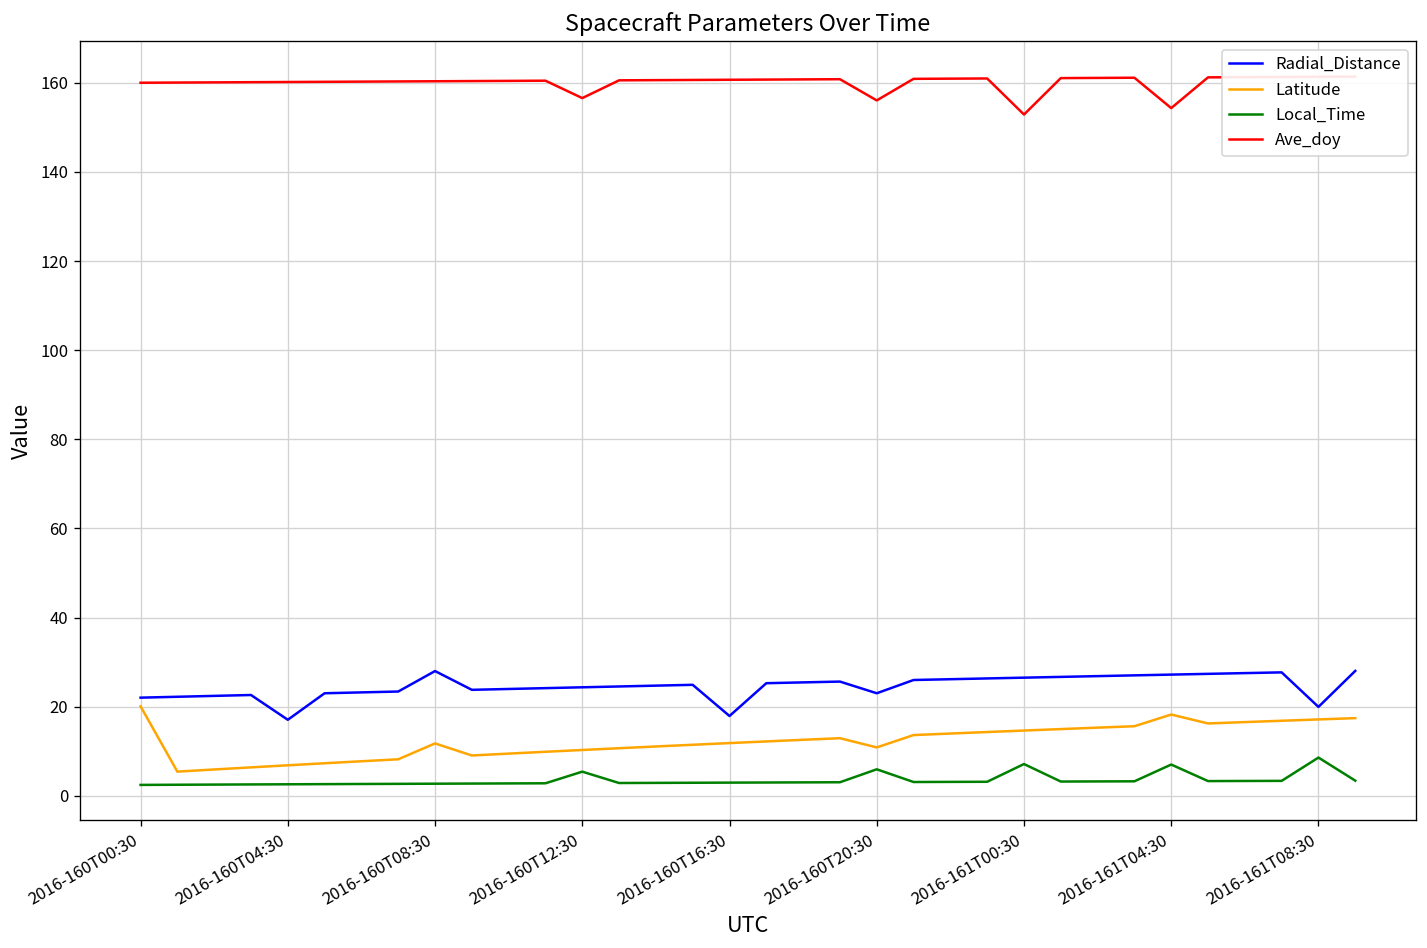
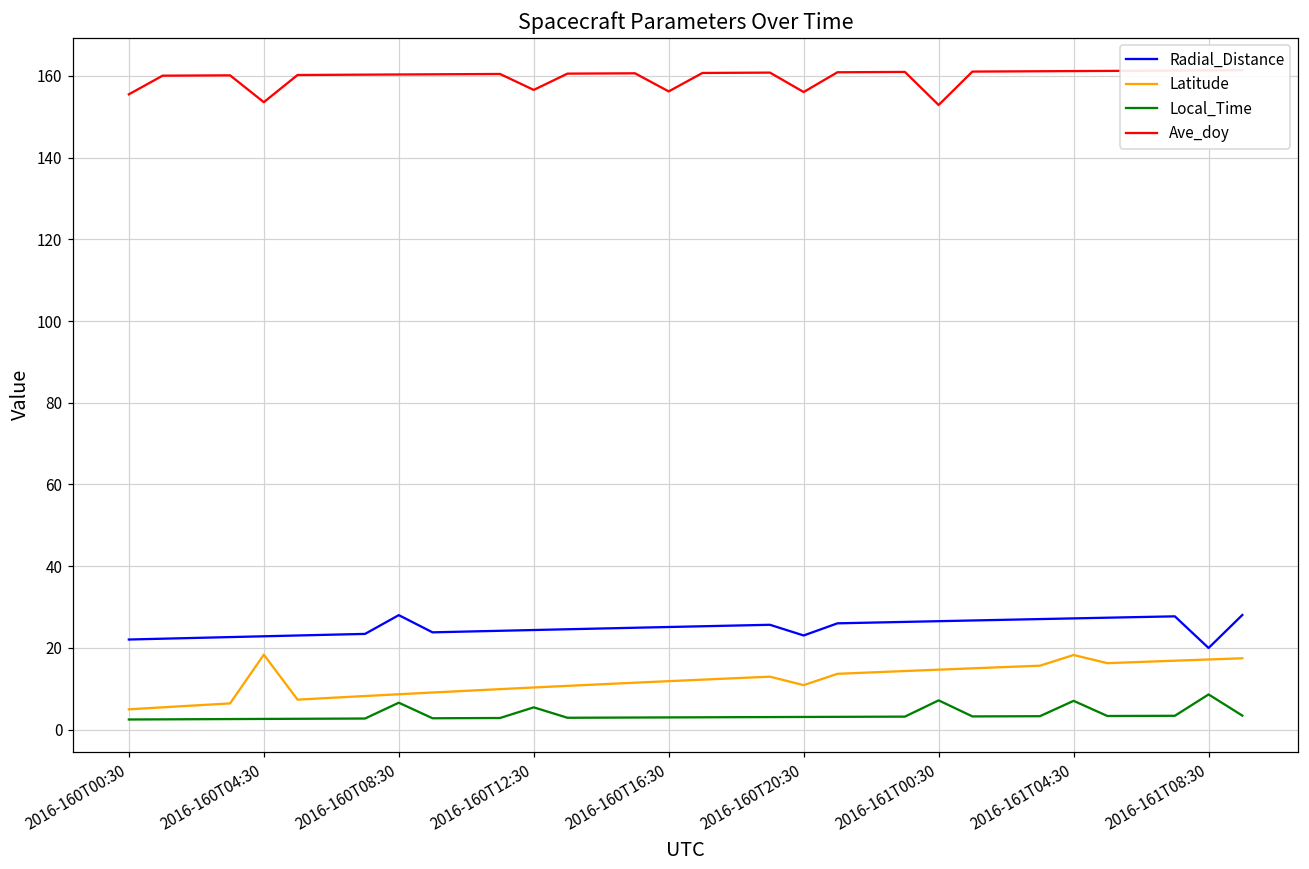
Latitude, 2016-160T00:30: 20 -> 5
Ave_doy, 2016-160T00:30: 160 -> 155
Radial_Distance, 2016-160T04:30: 17 -> 23
Latitude, 2016-160T04:30: 7 -> 18
Ave_doy, 2016-160T04:30: 160 -> 154
Latitude, 2016-160T08:30: 12 -> 9
Local_Time, 2016-160T08:30: 3 -> 7
Radial_Distance, 2016-160T16:30: 18 -> 25
Ave_doy, 2016-160T16:30: 161 -> 156
Local_Time, 2016-160T20:30: 6 -> 3
Ave_doy, 2016-161T04:30: 154 -> 161
